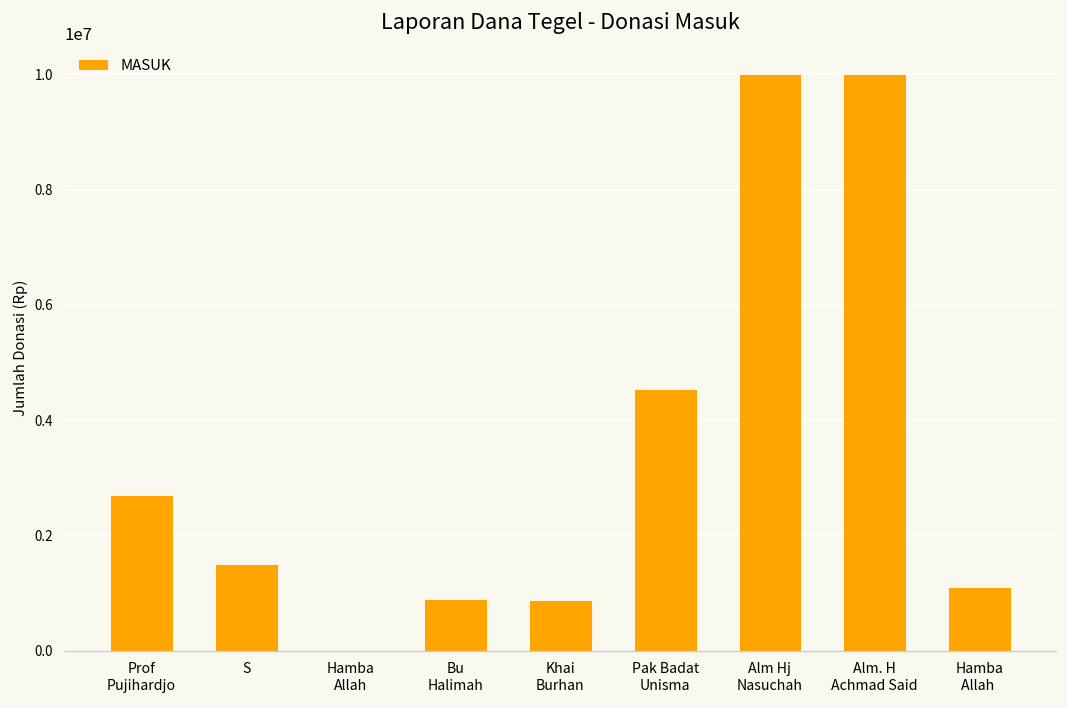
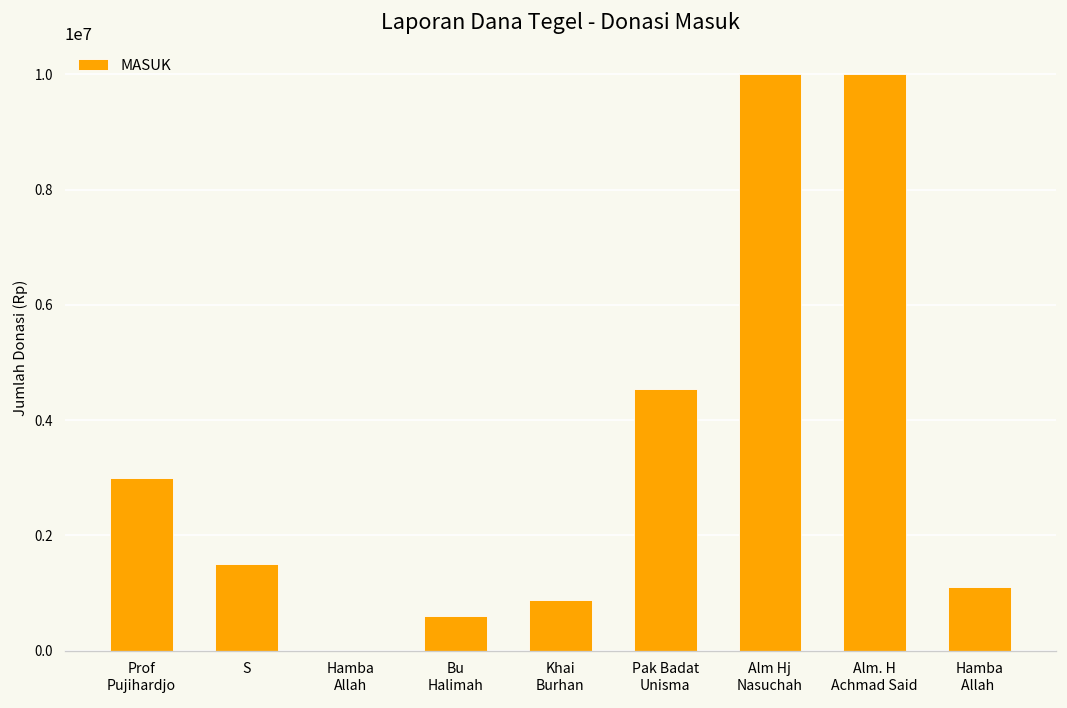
Prof Pujihardjo: 2700000 -> 3000000
Bu Halimah: 900000 -> 600000
